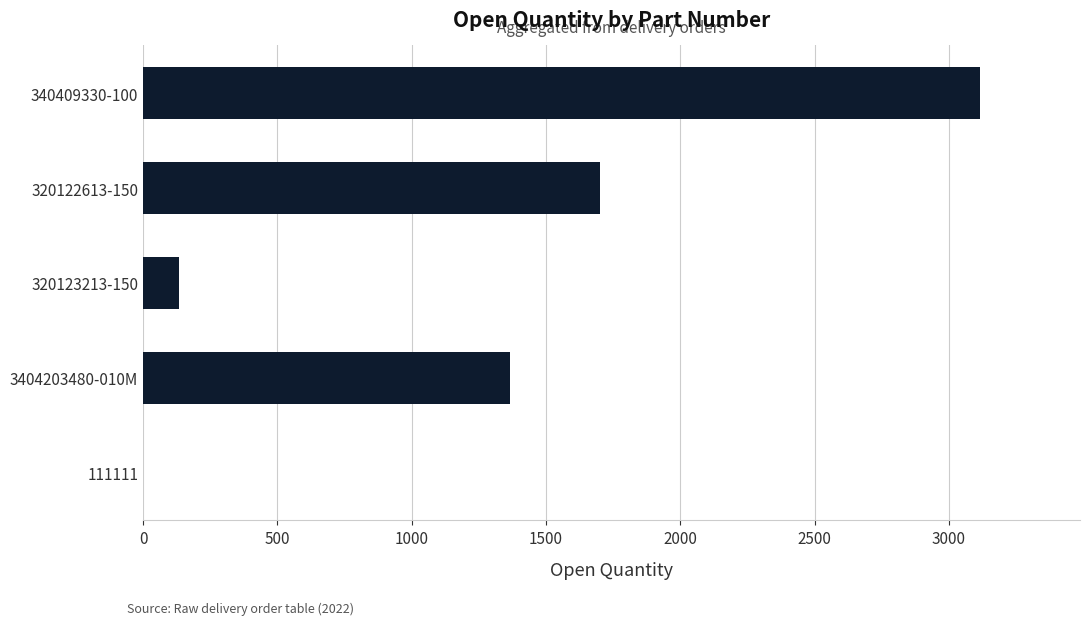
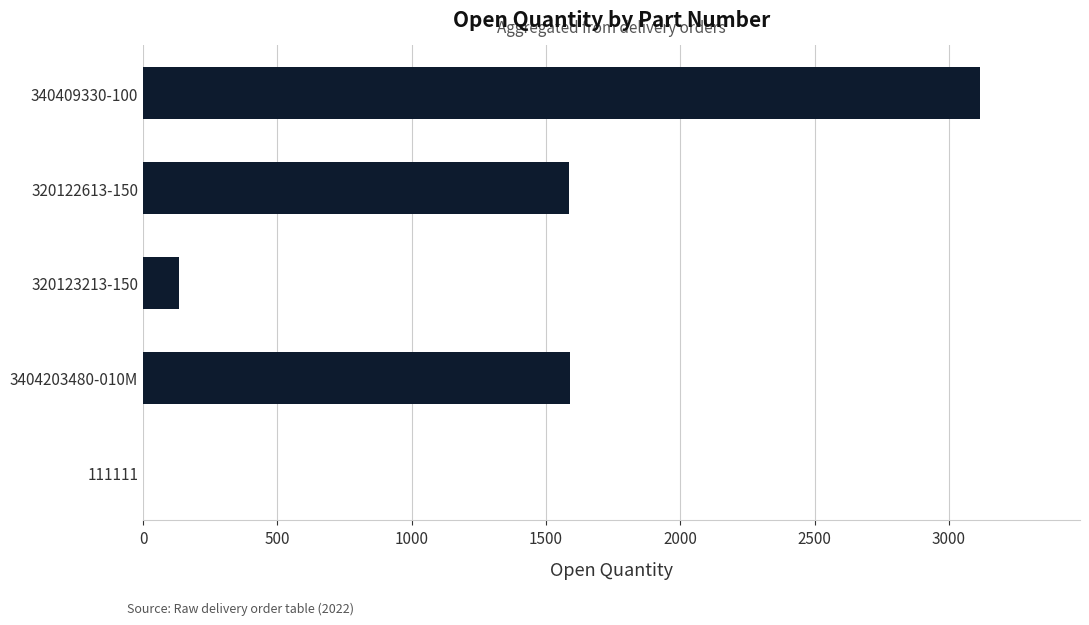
320122613-150: 1700 -> 1590
3404203480-010M: 1370 -> 1590
